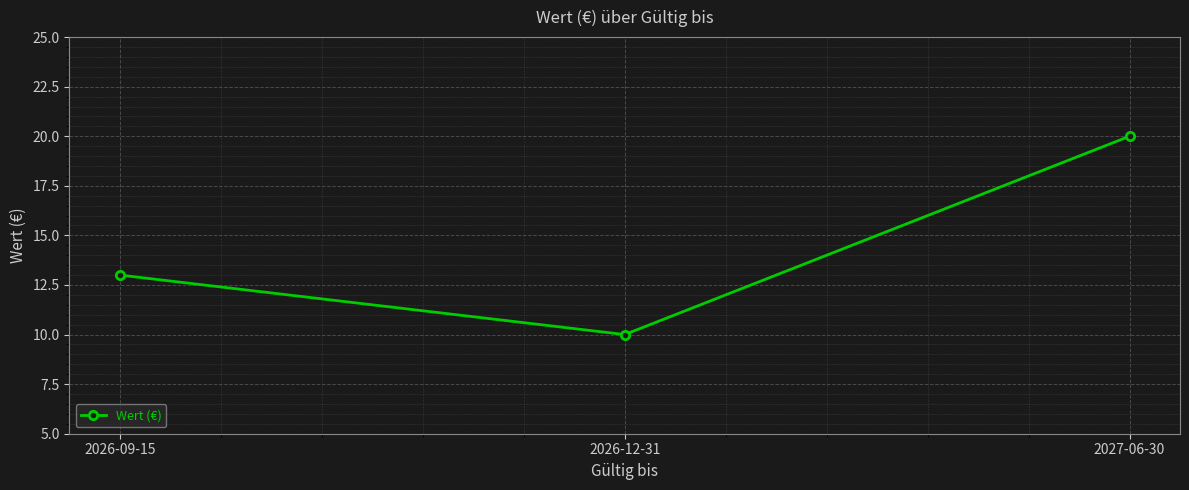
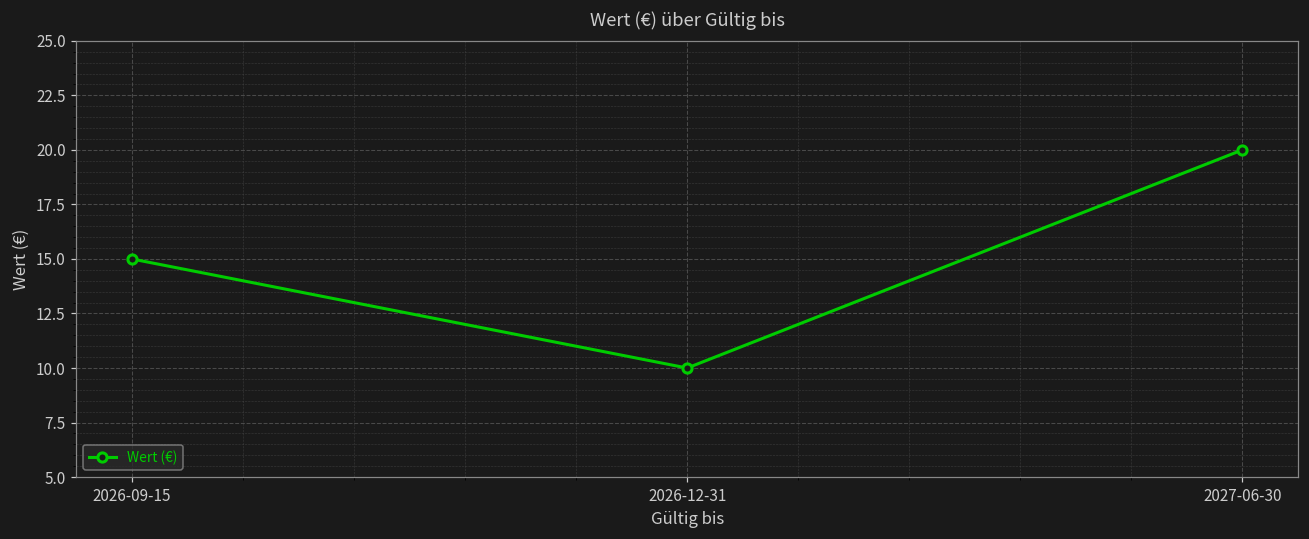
2026-09-15: 13 -> 15
